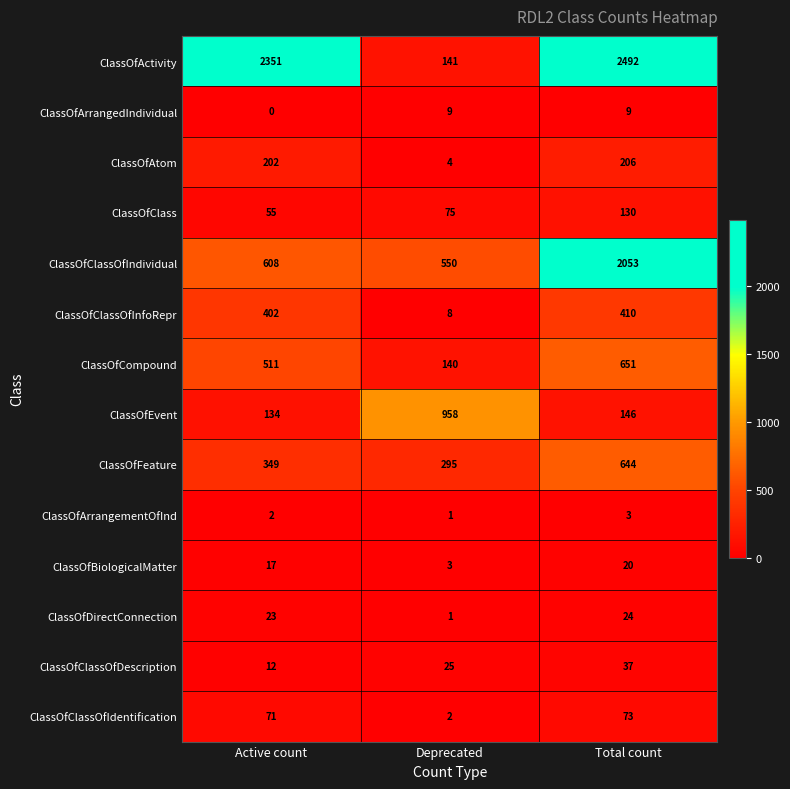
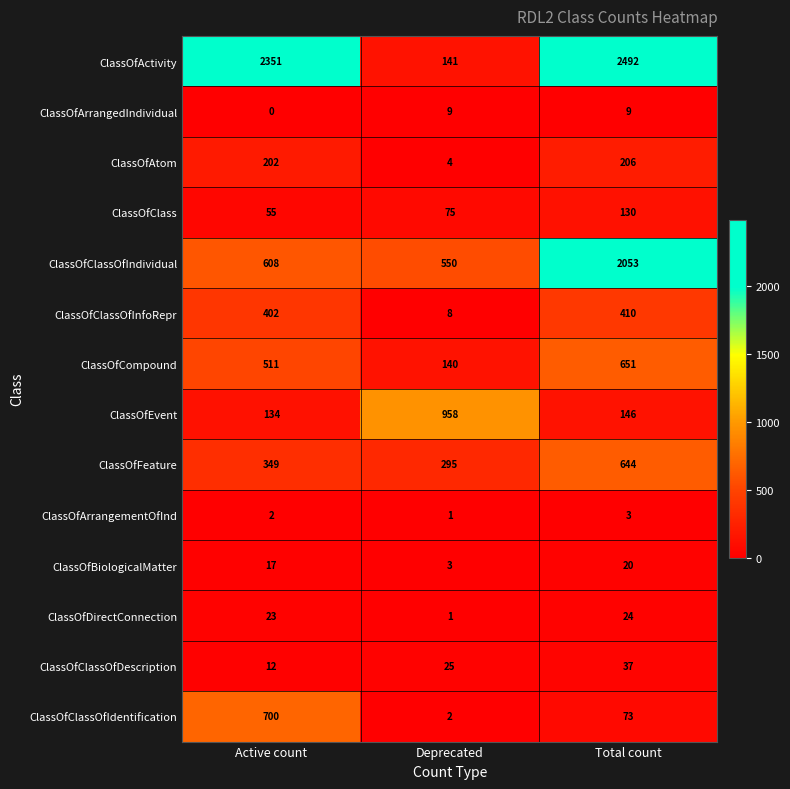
ClassOfClassOfIdentification, Active count: 71 -> 700
